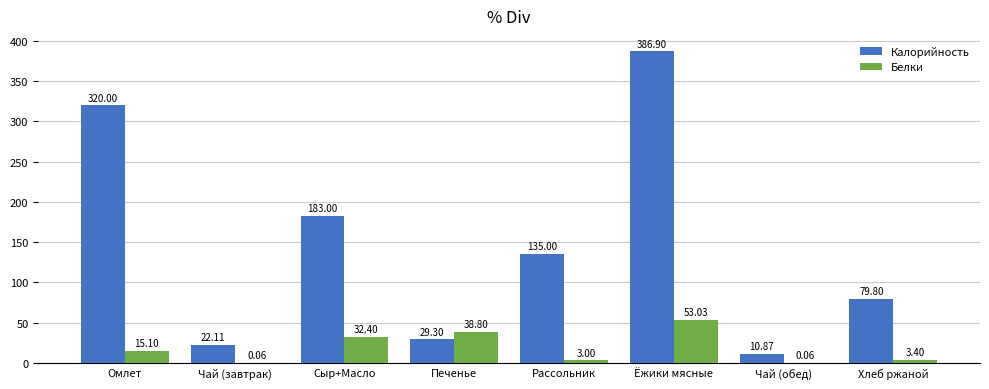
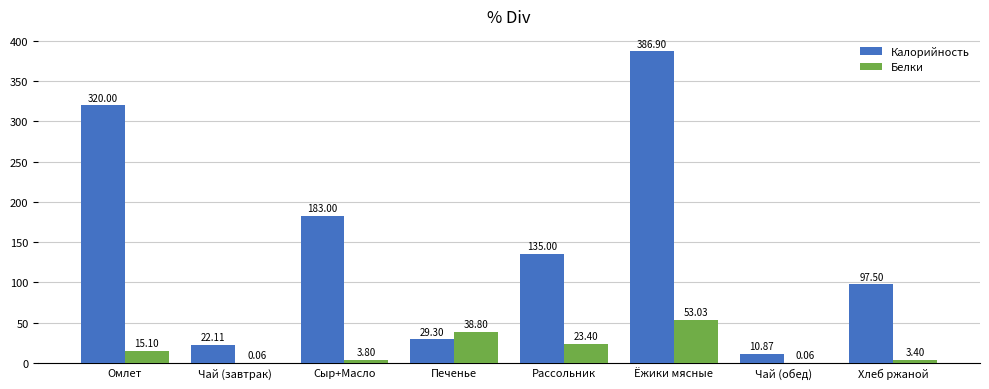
Белки, Сыр+Масло: 32.40 -> 3.80
Белки, Рассольник: 3.00 -> 23.40
Калорийность, Хлеб ржаной: 79.80 -> 97.50
